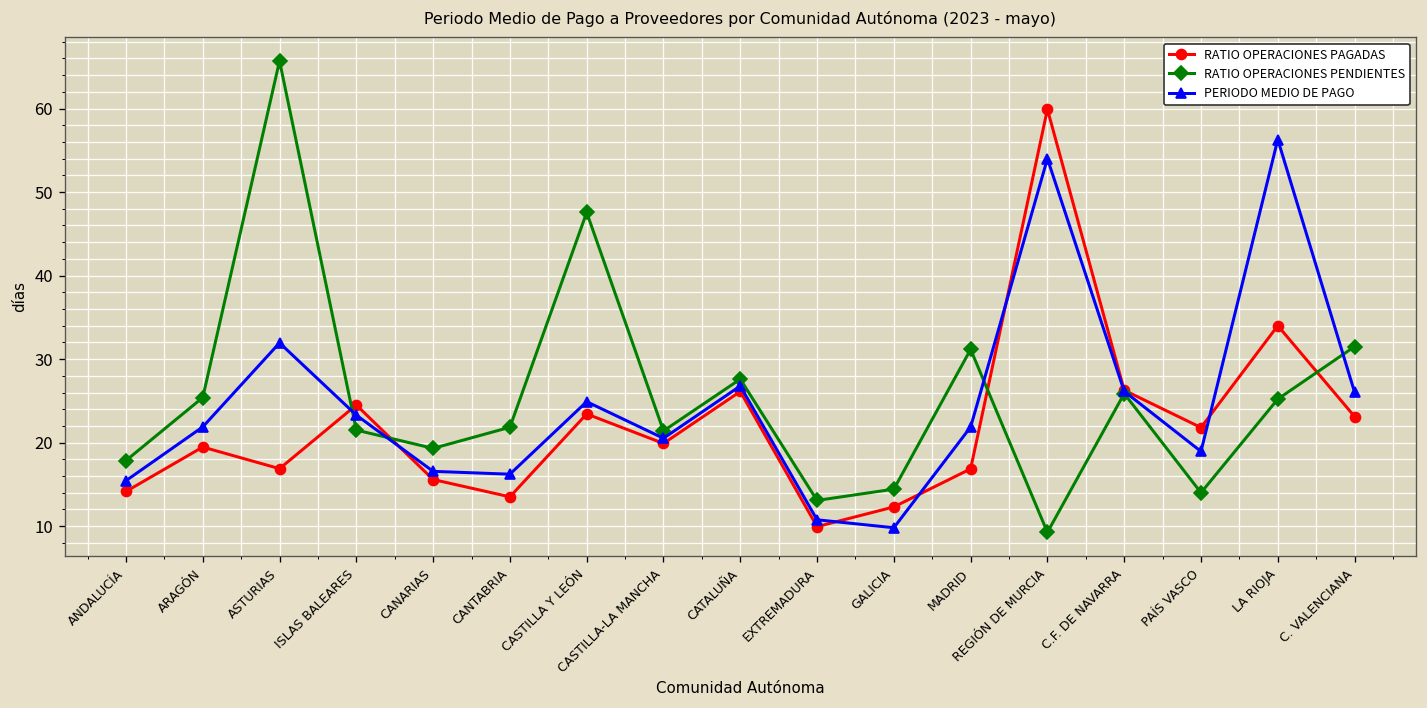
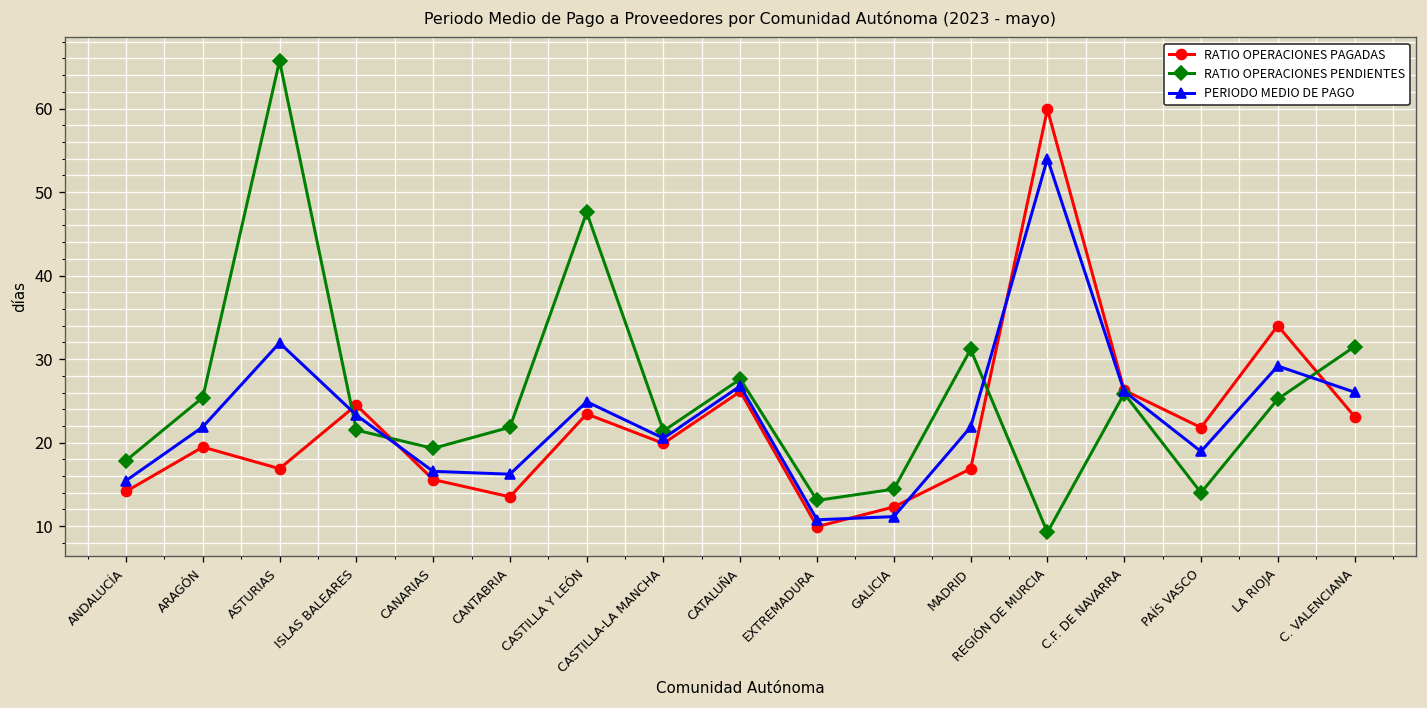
PERIODO MEDIO DE PAGO, GALICIA: 10 -> 11
PERIODO MEDIO DE PAGO, LA RIOJA: 56 -> 29
